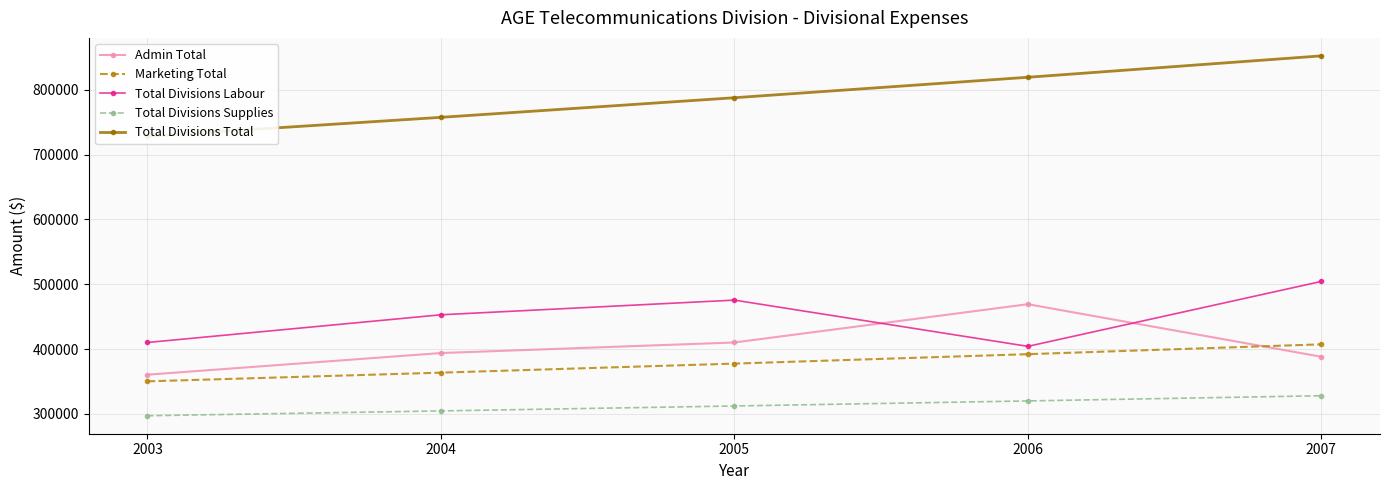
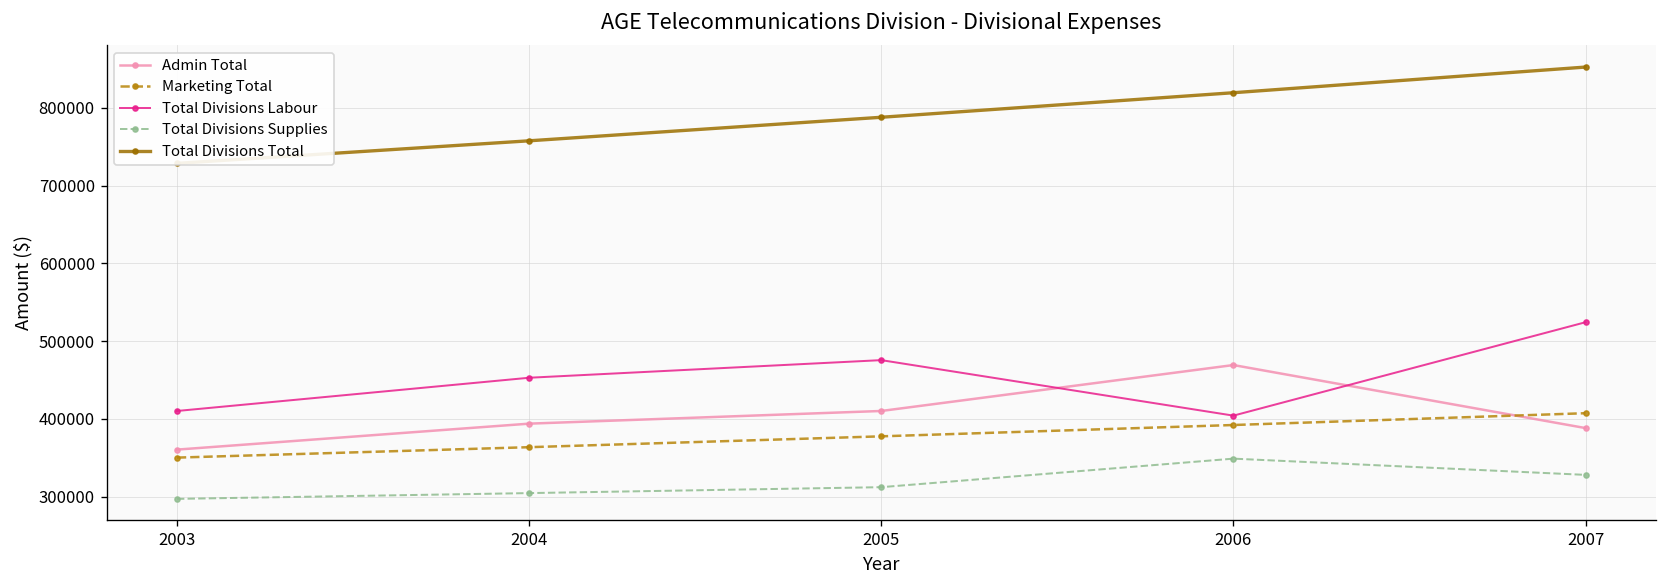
Total Divisions Supplies, 2006: 320000 -> 350000
Total Divisions Labour, 2007: 500000 -> 520000
